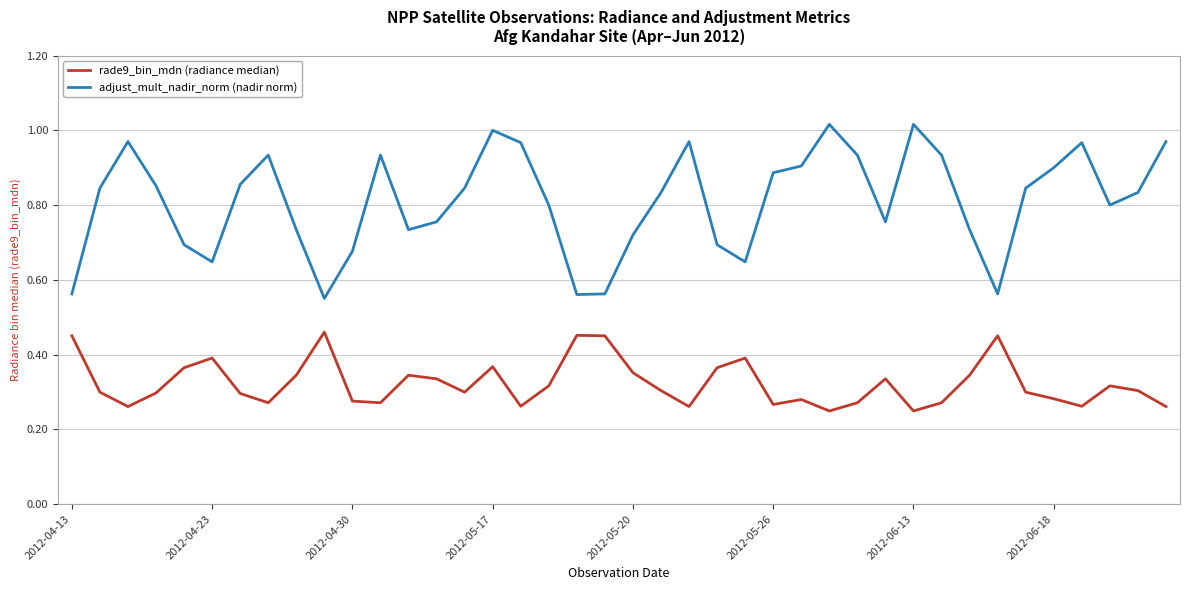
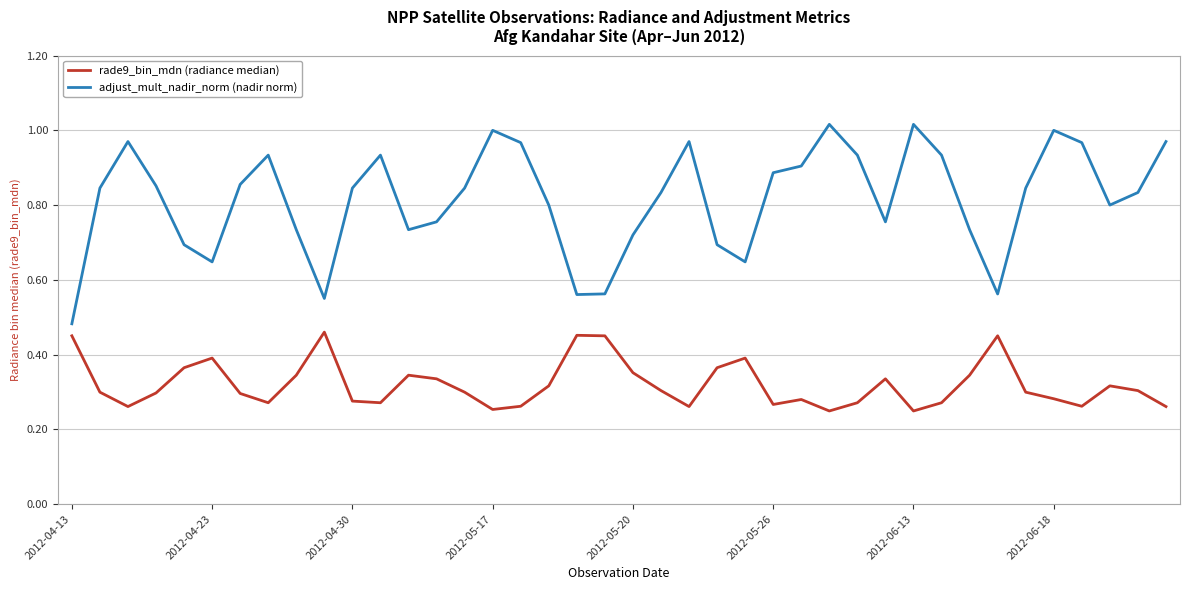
adjust_mult_nadir_norm (nadir norm), 2012-04-13: 0.56 -> 0.48
adjust_mult_nadir_norm (nadir norm), 2012-04-30: 0.68 -> 0.85
rade9_bin_mdn (radiance median), 2012-05-17: 0.37 -> 0.25
adjust_mult_nadir_norm (nadir norm), 2012-06-18: 0.9 -> 1.0
